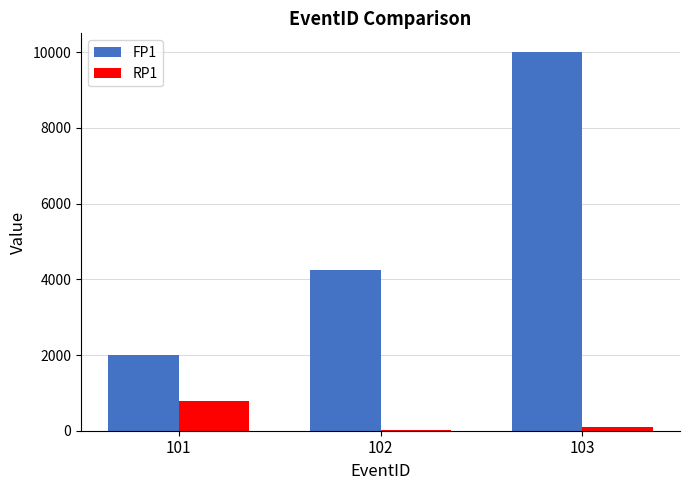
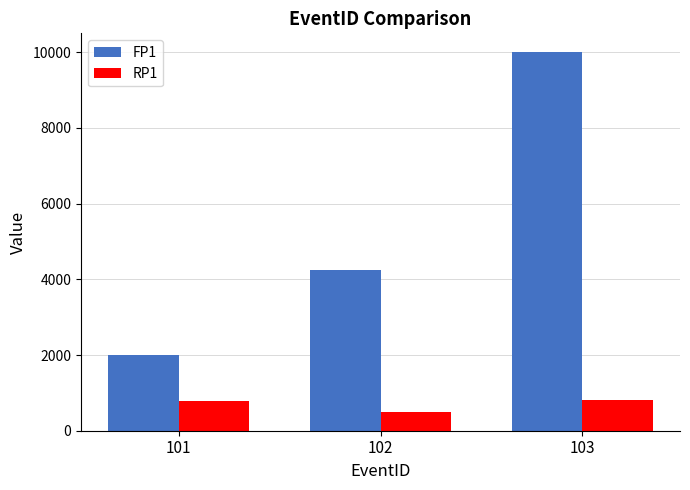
RP1, 102: 0 -> 500
RP1, 103: 100 -> 800
